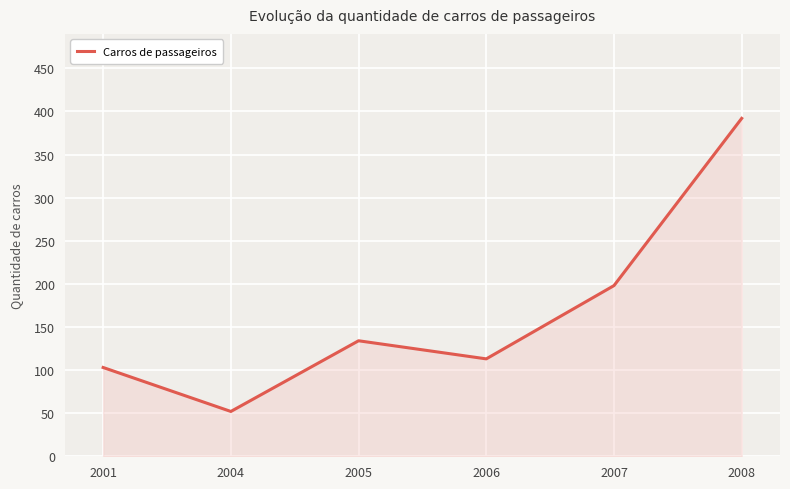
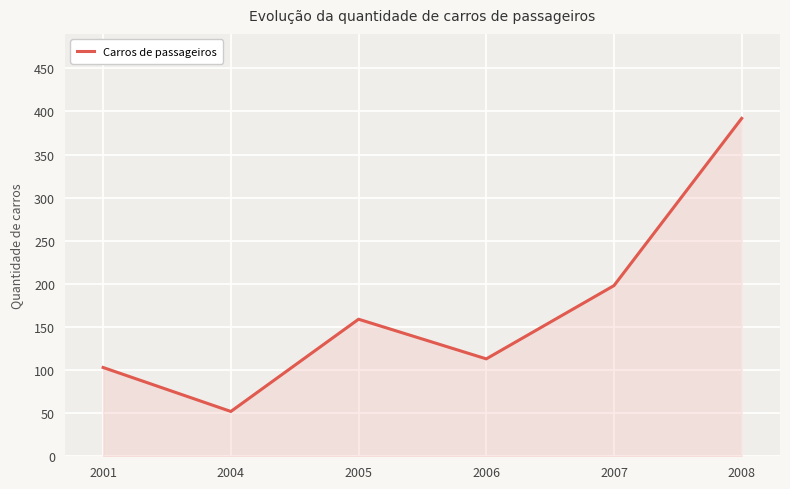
2005: 130 -> 160
